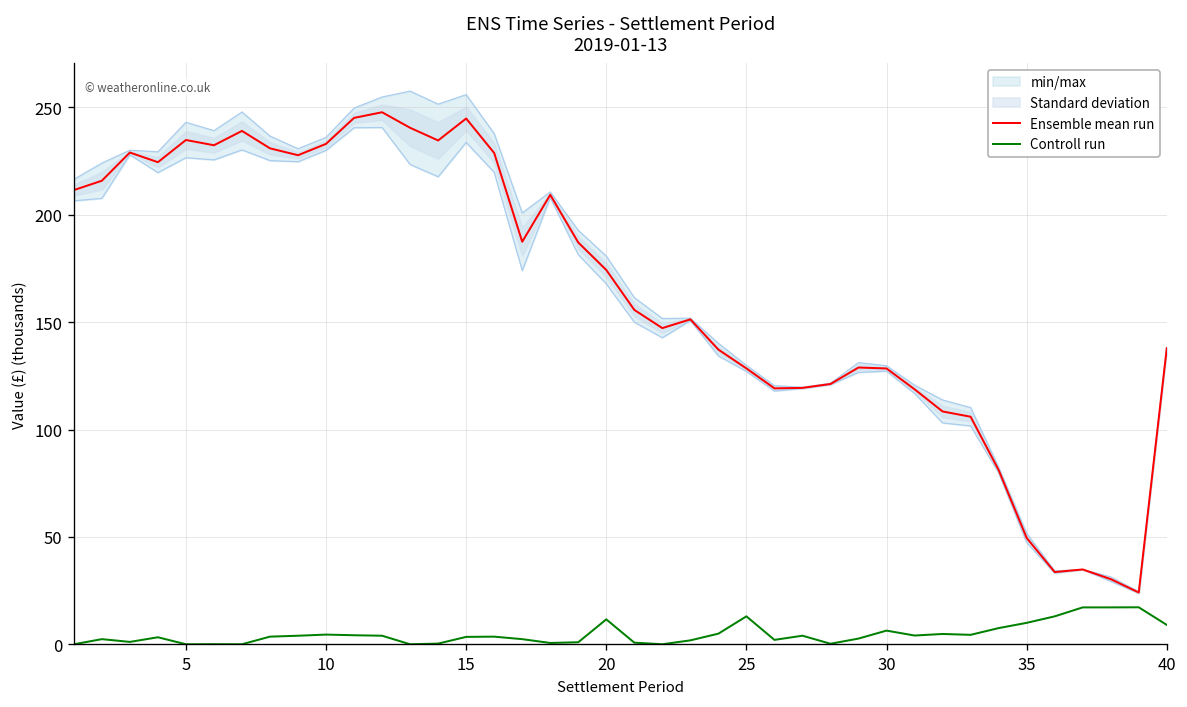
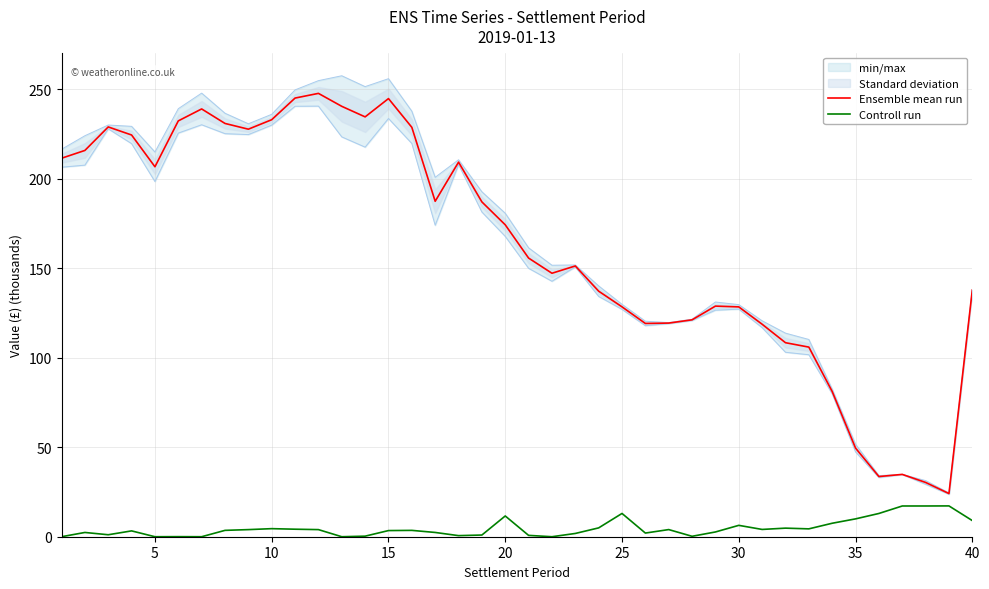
Ensemble mean run, 5: 235 -> 207
